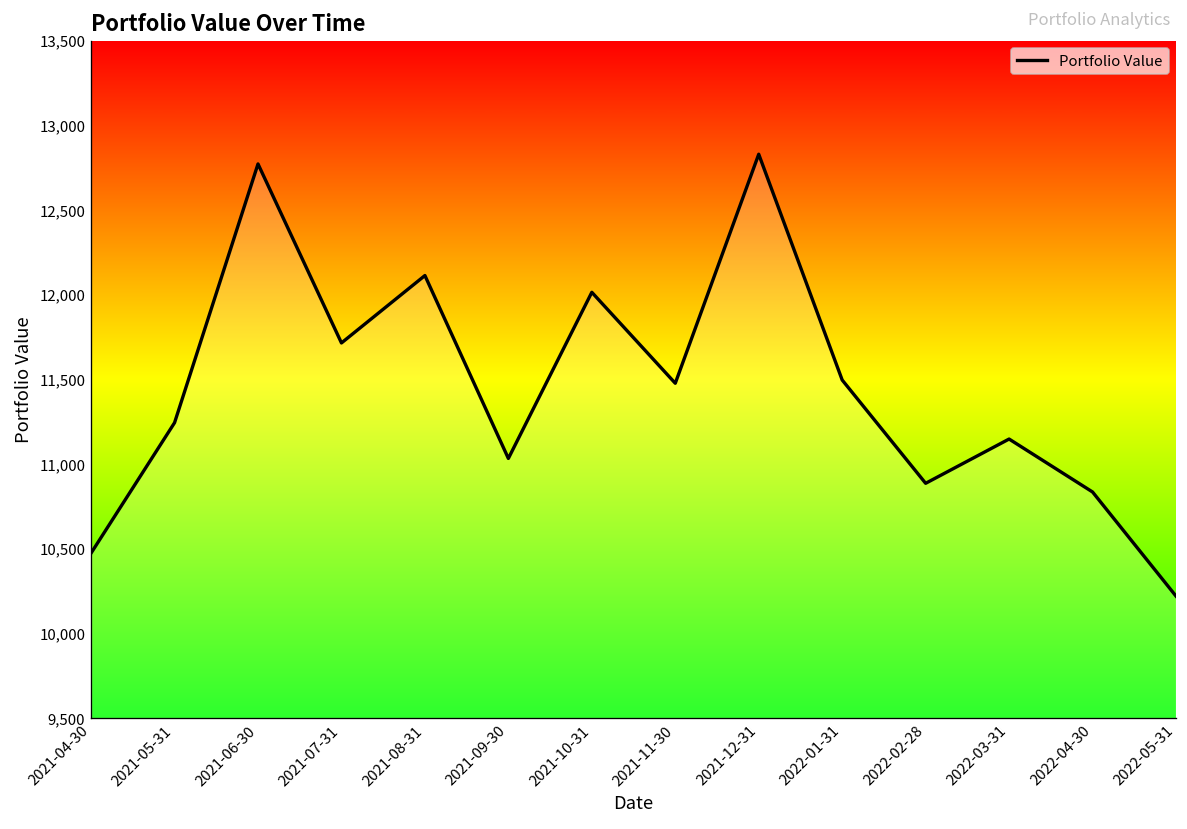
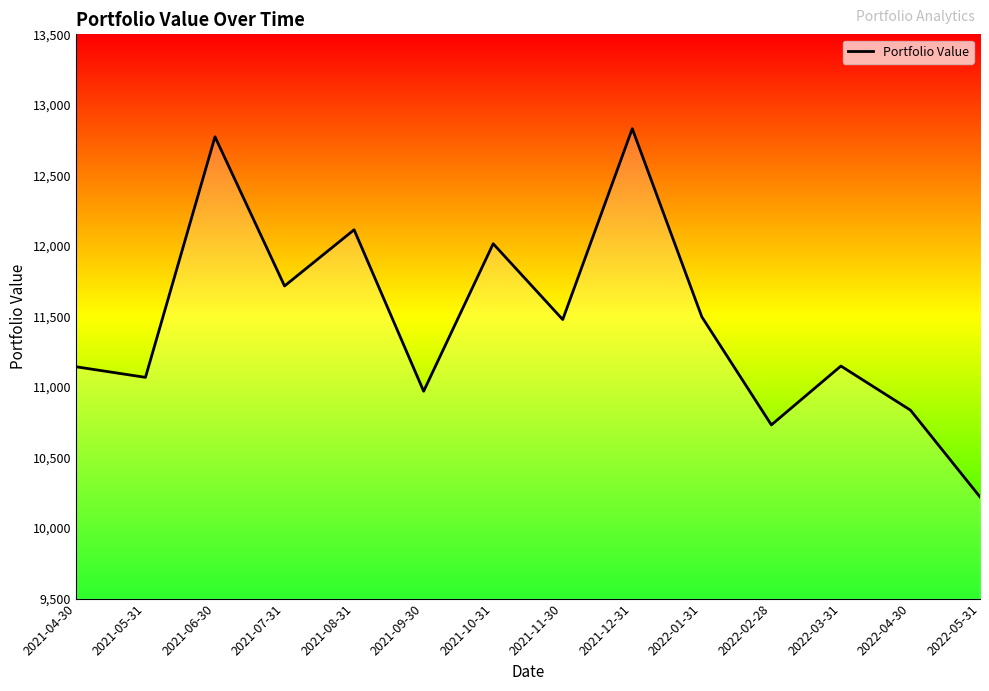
2021-04-30: 10,470 -> 11,140
2021-05-31: 11,250 -> 11,070
2021-09-30: 11,030 -> 10,970
2022-02-28: 10,890 -> 10,730
